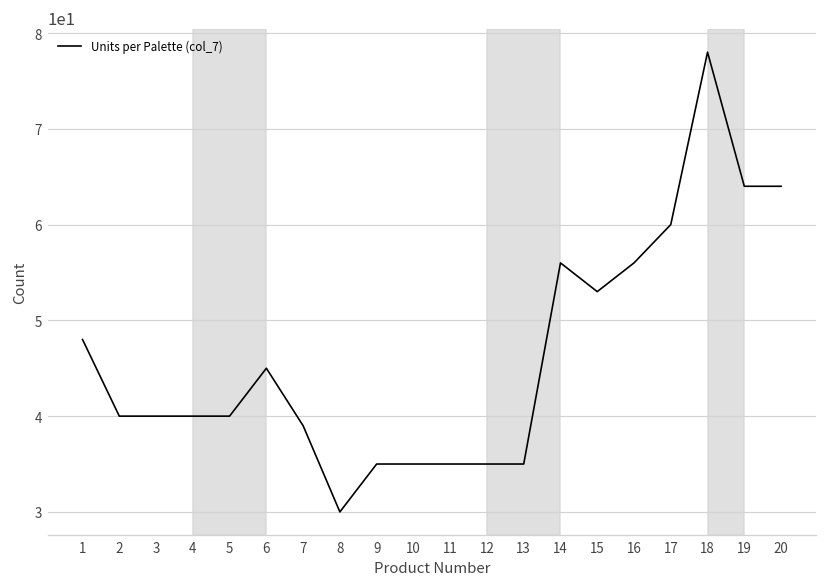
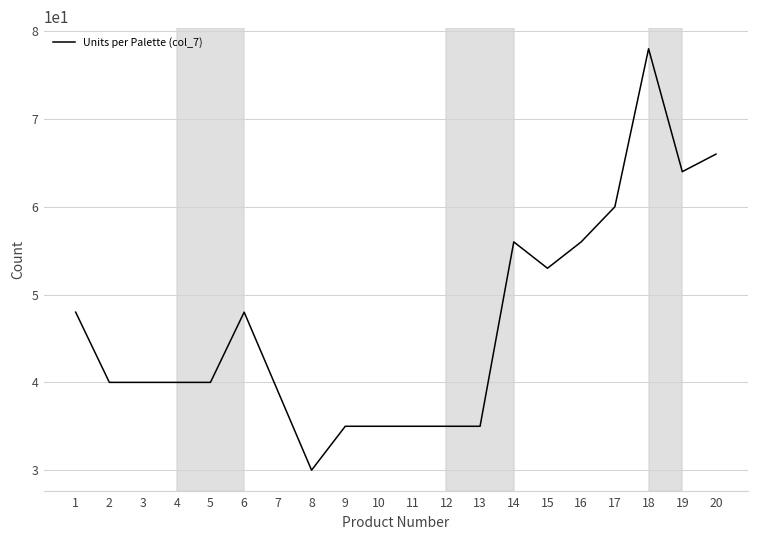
6: 45 -> 48
20: 64 -> 66
